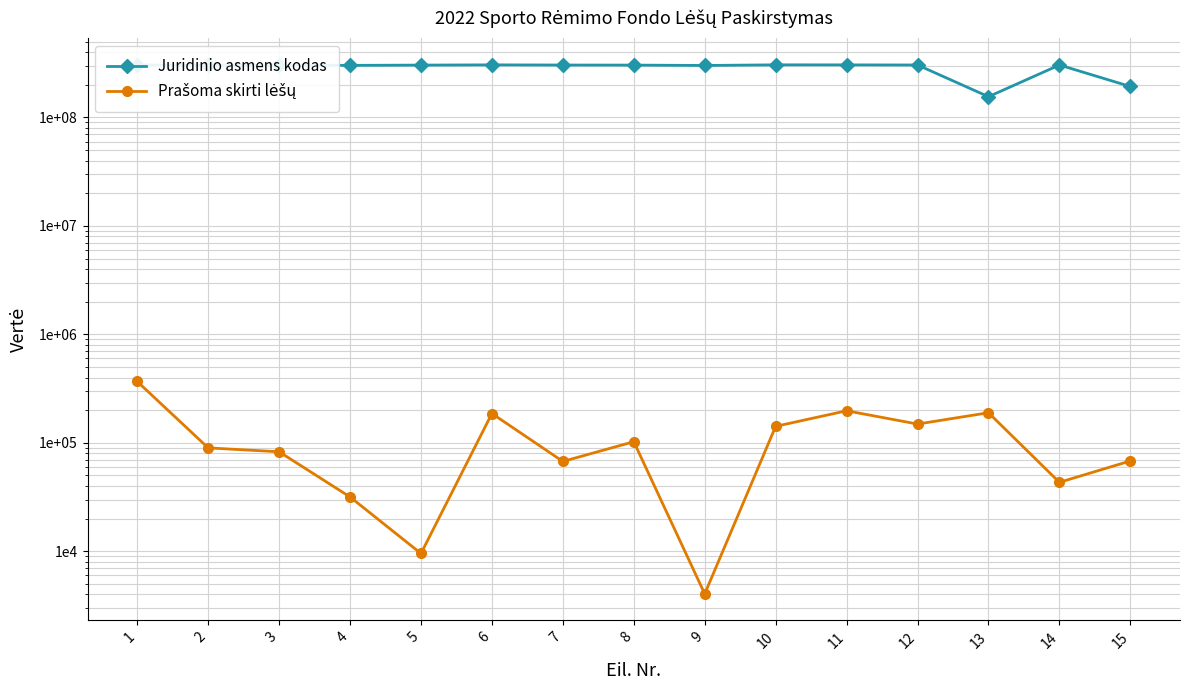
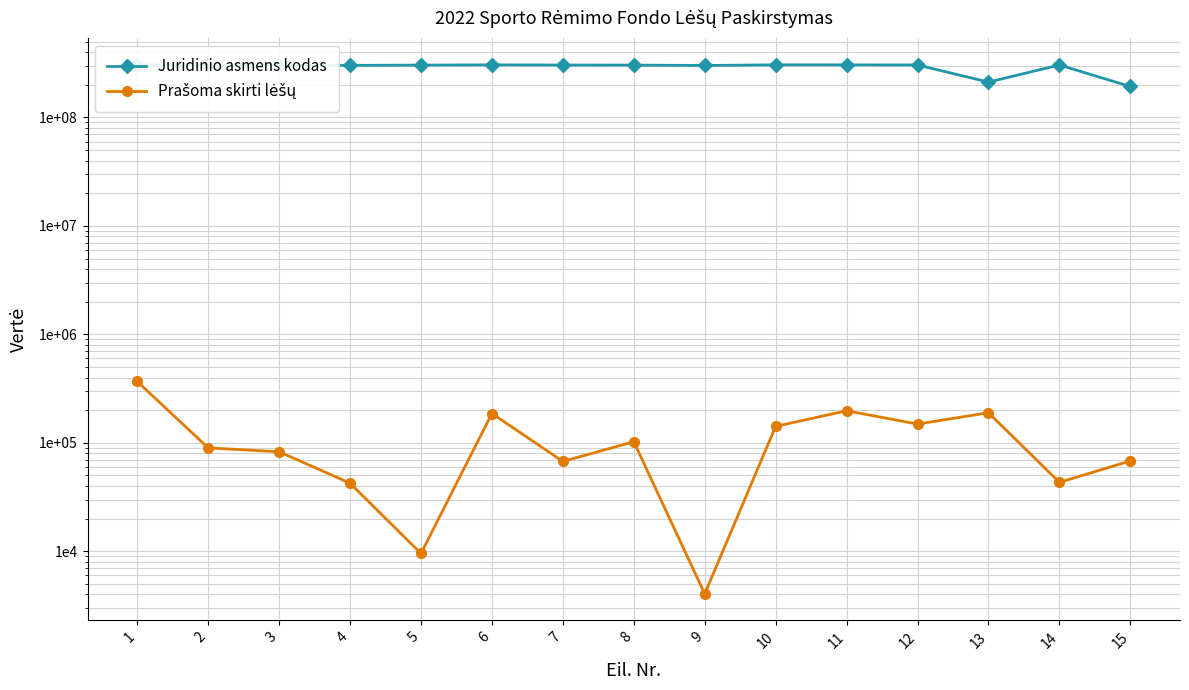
Prašoma skirti lėšų, 4: 32000 -> 42000
Juridinio asmens kodas, 13: 160000000 -> 210000000
